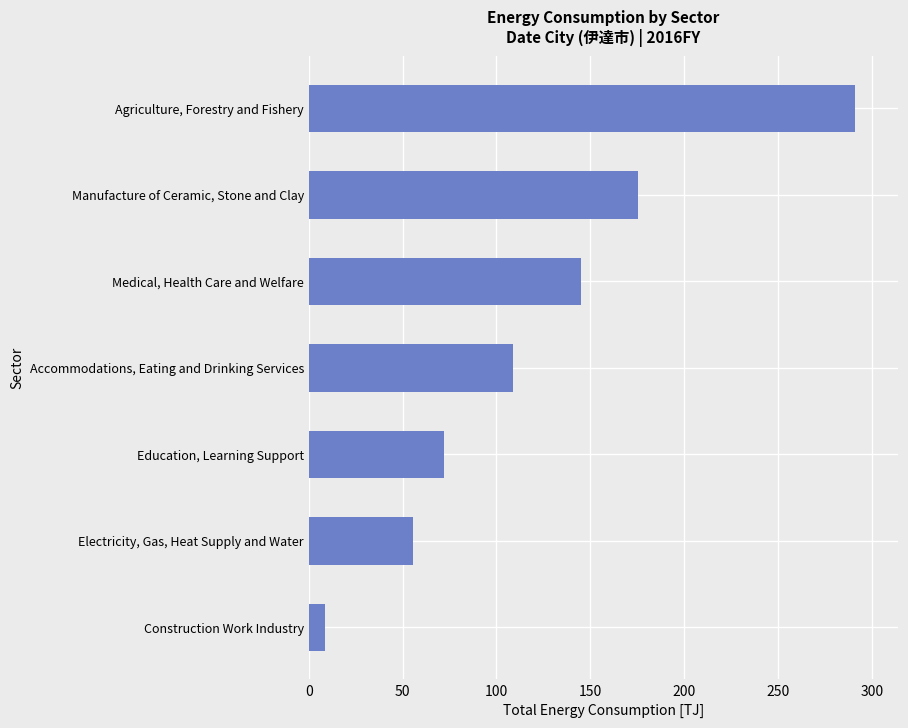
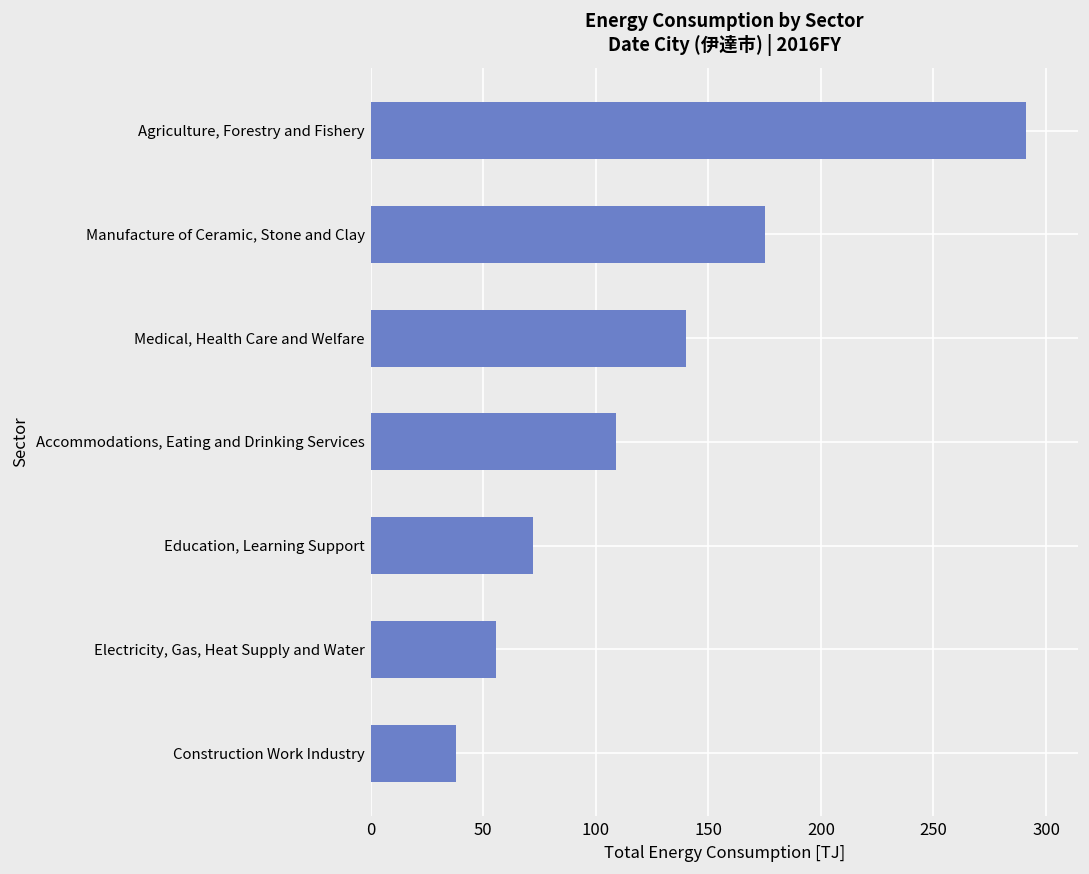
Medical, Health Care and Welfare: 145 -> 140
Construction Work Industry: 9 -> 38
